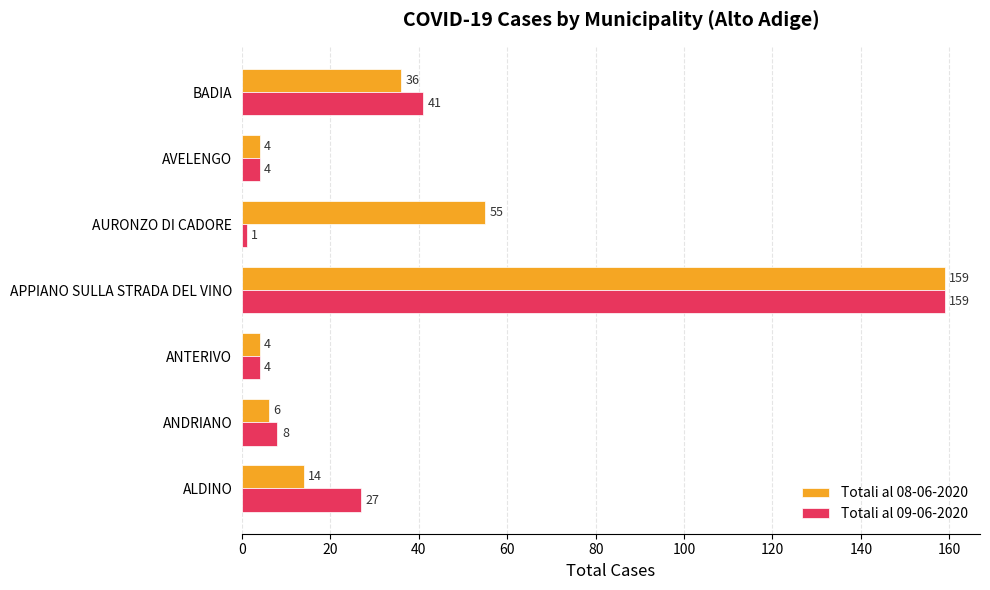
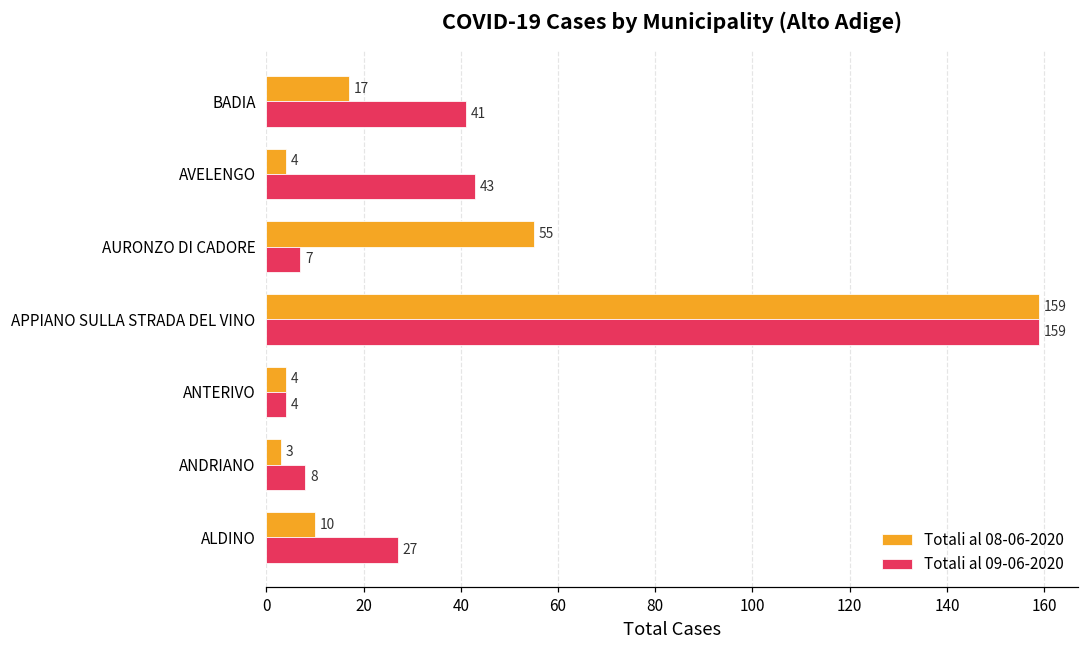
Totali al 08-06-2020, BADIA: 36 -> 17
Totali al 09-06-2020, AVELENGO: 4 -> 43
Totali al 09-06-2020, AURONZO DI CADORE: 1 -> 7
Totali al 08-06-2020, ANDRIANO: 6 -> 3
Totali al 08-06-2020, ALDINO: 14 -> 10
